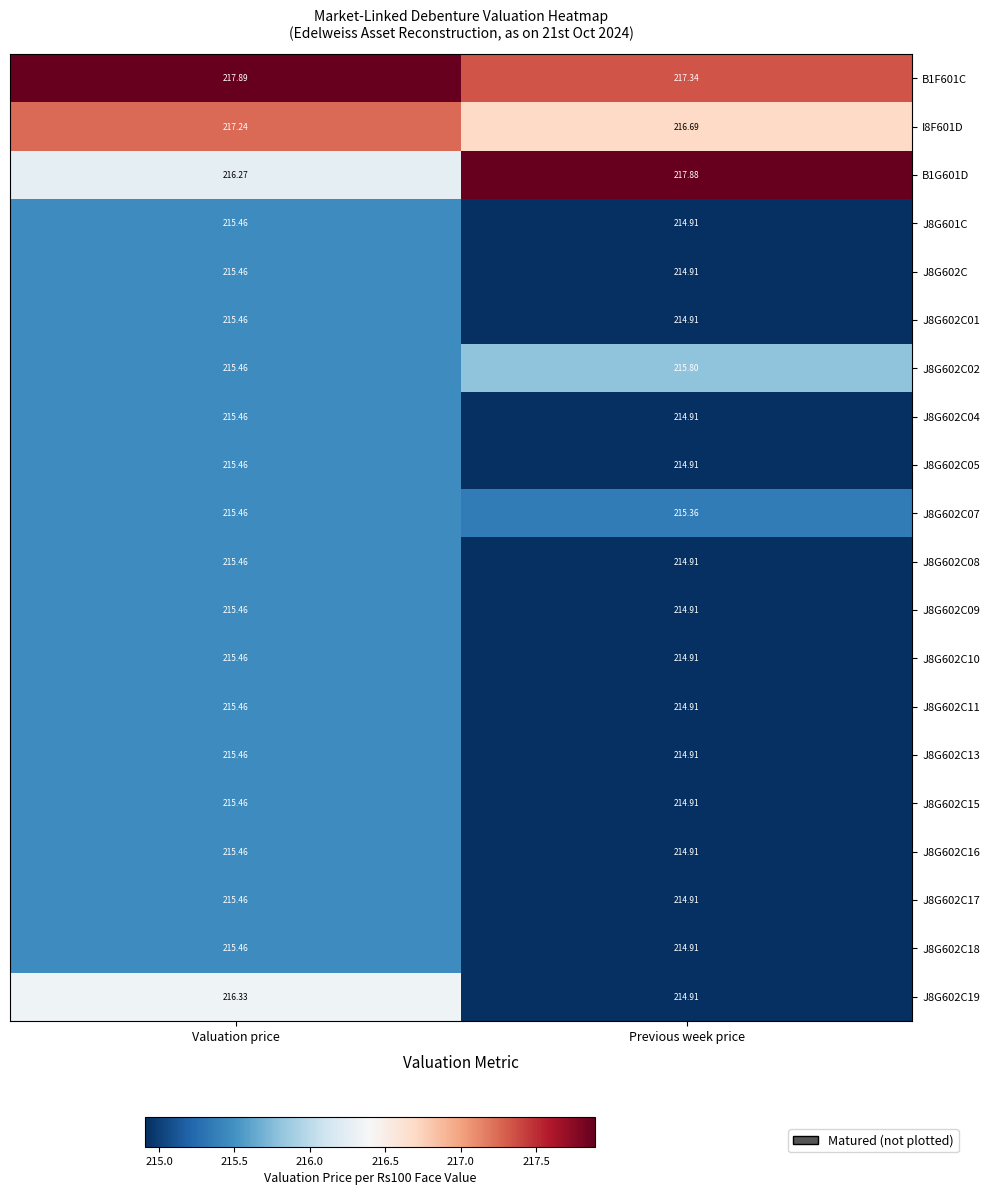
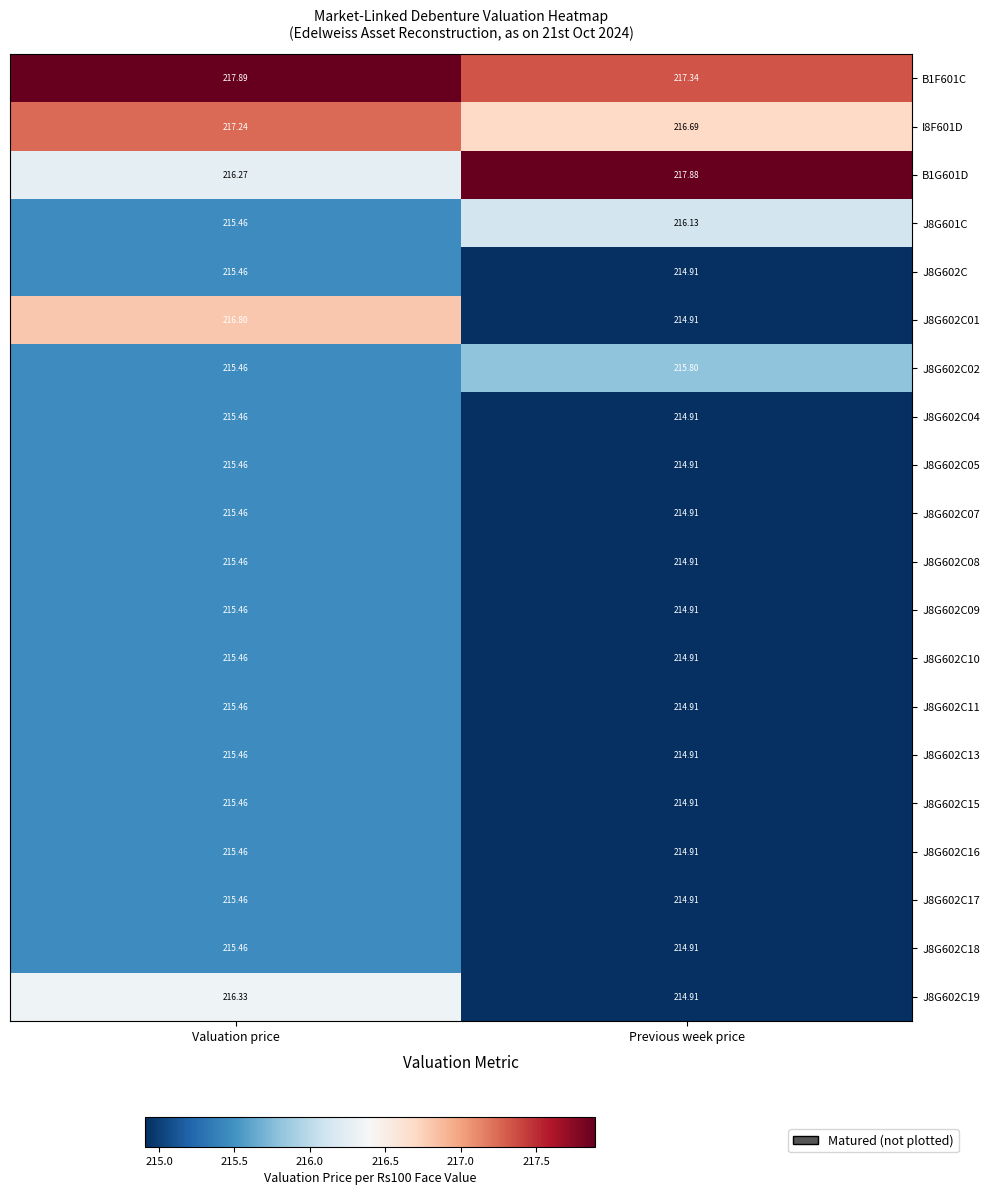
J8G601C, Previous week price: 214.91 -> 216.13
J8G602C01, Valuation price: 215.46 -> 216.80
J8G602C07, Previous week price: 215.36 -> 214.91
